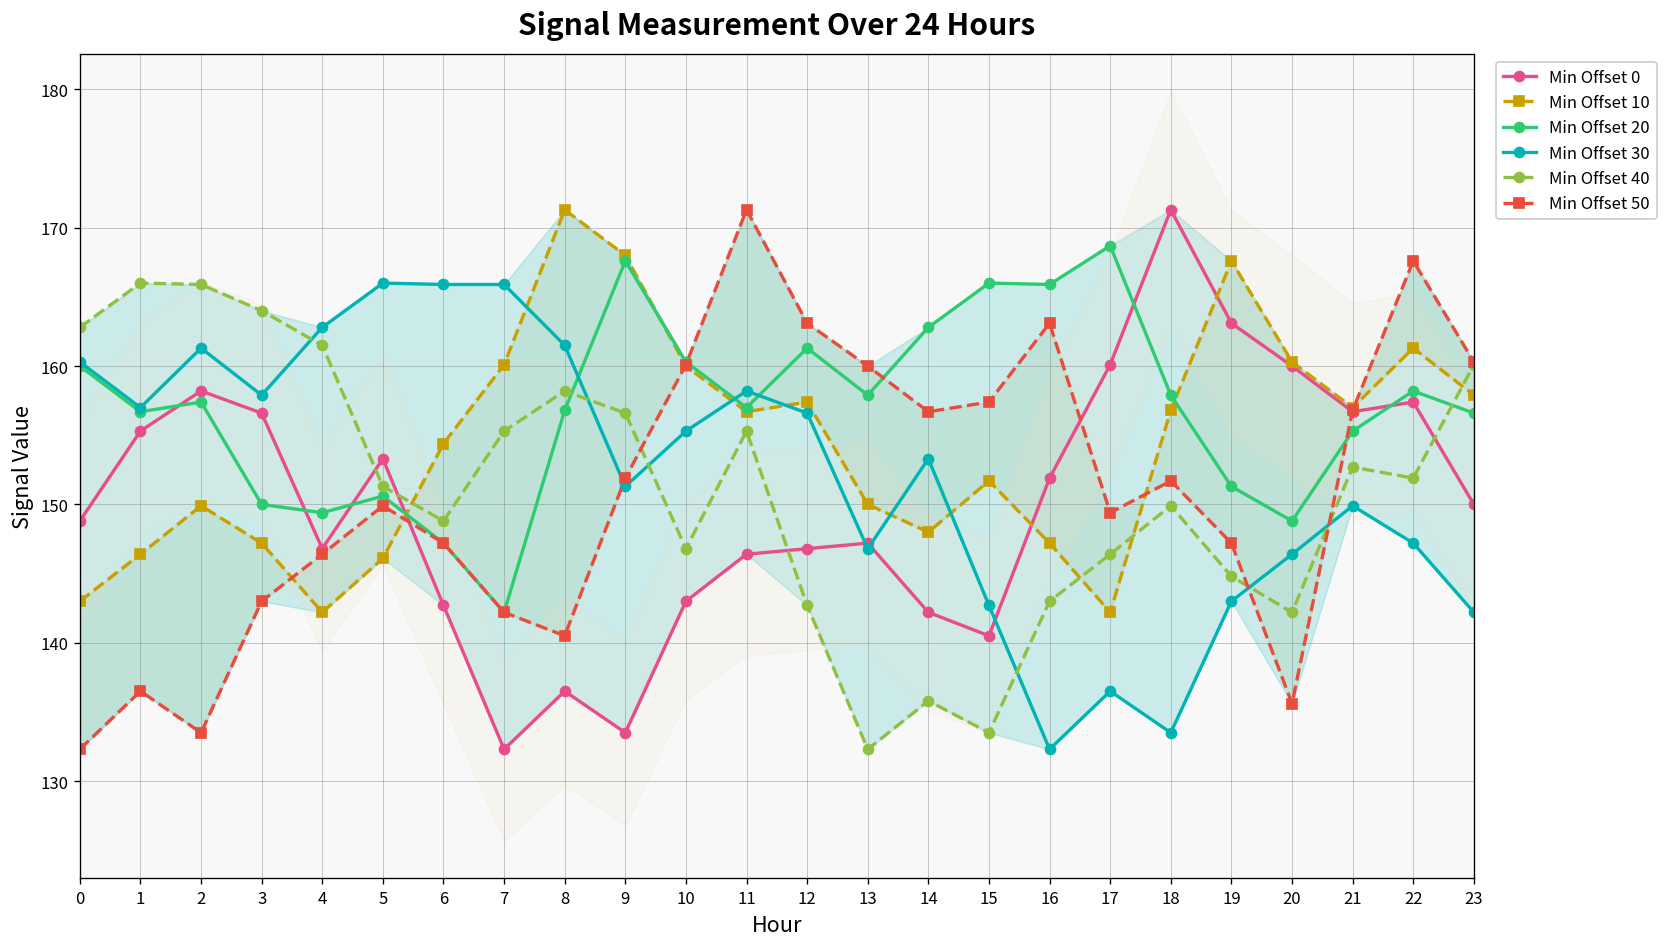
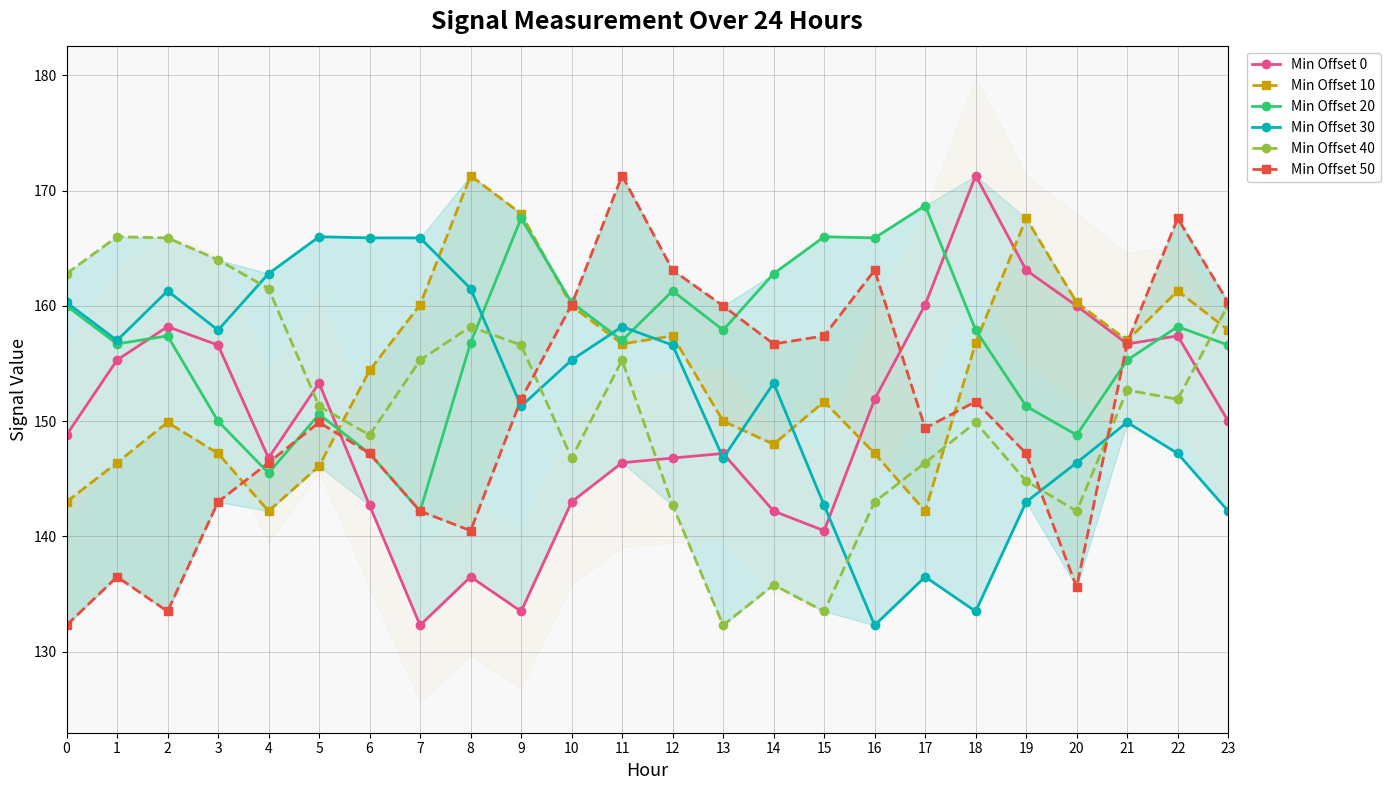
Min Offset 20, 4: 149.4 -> 145.5
